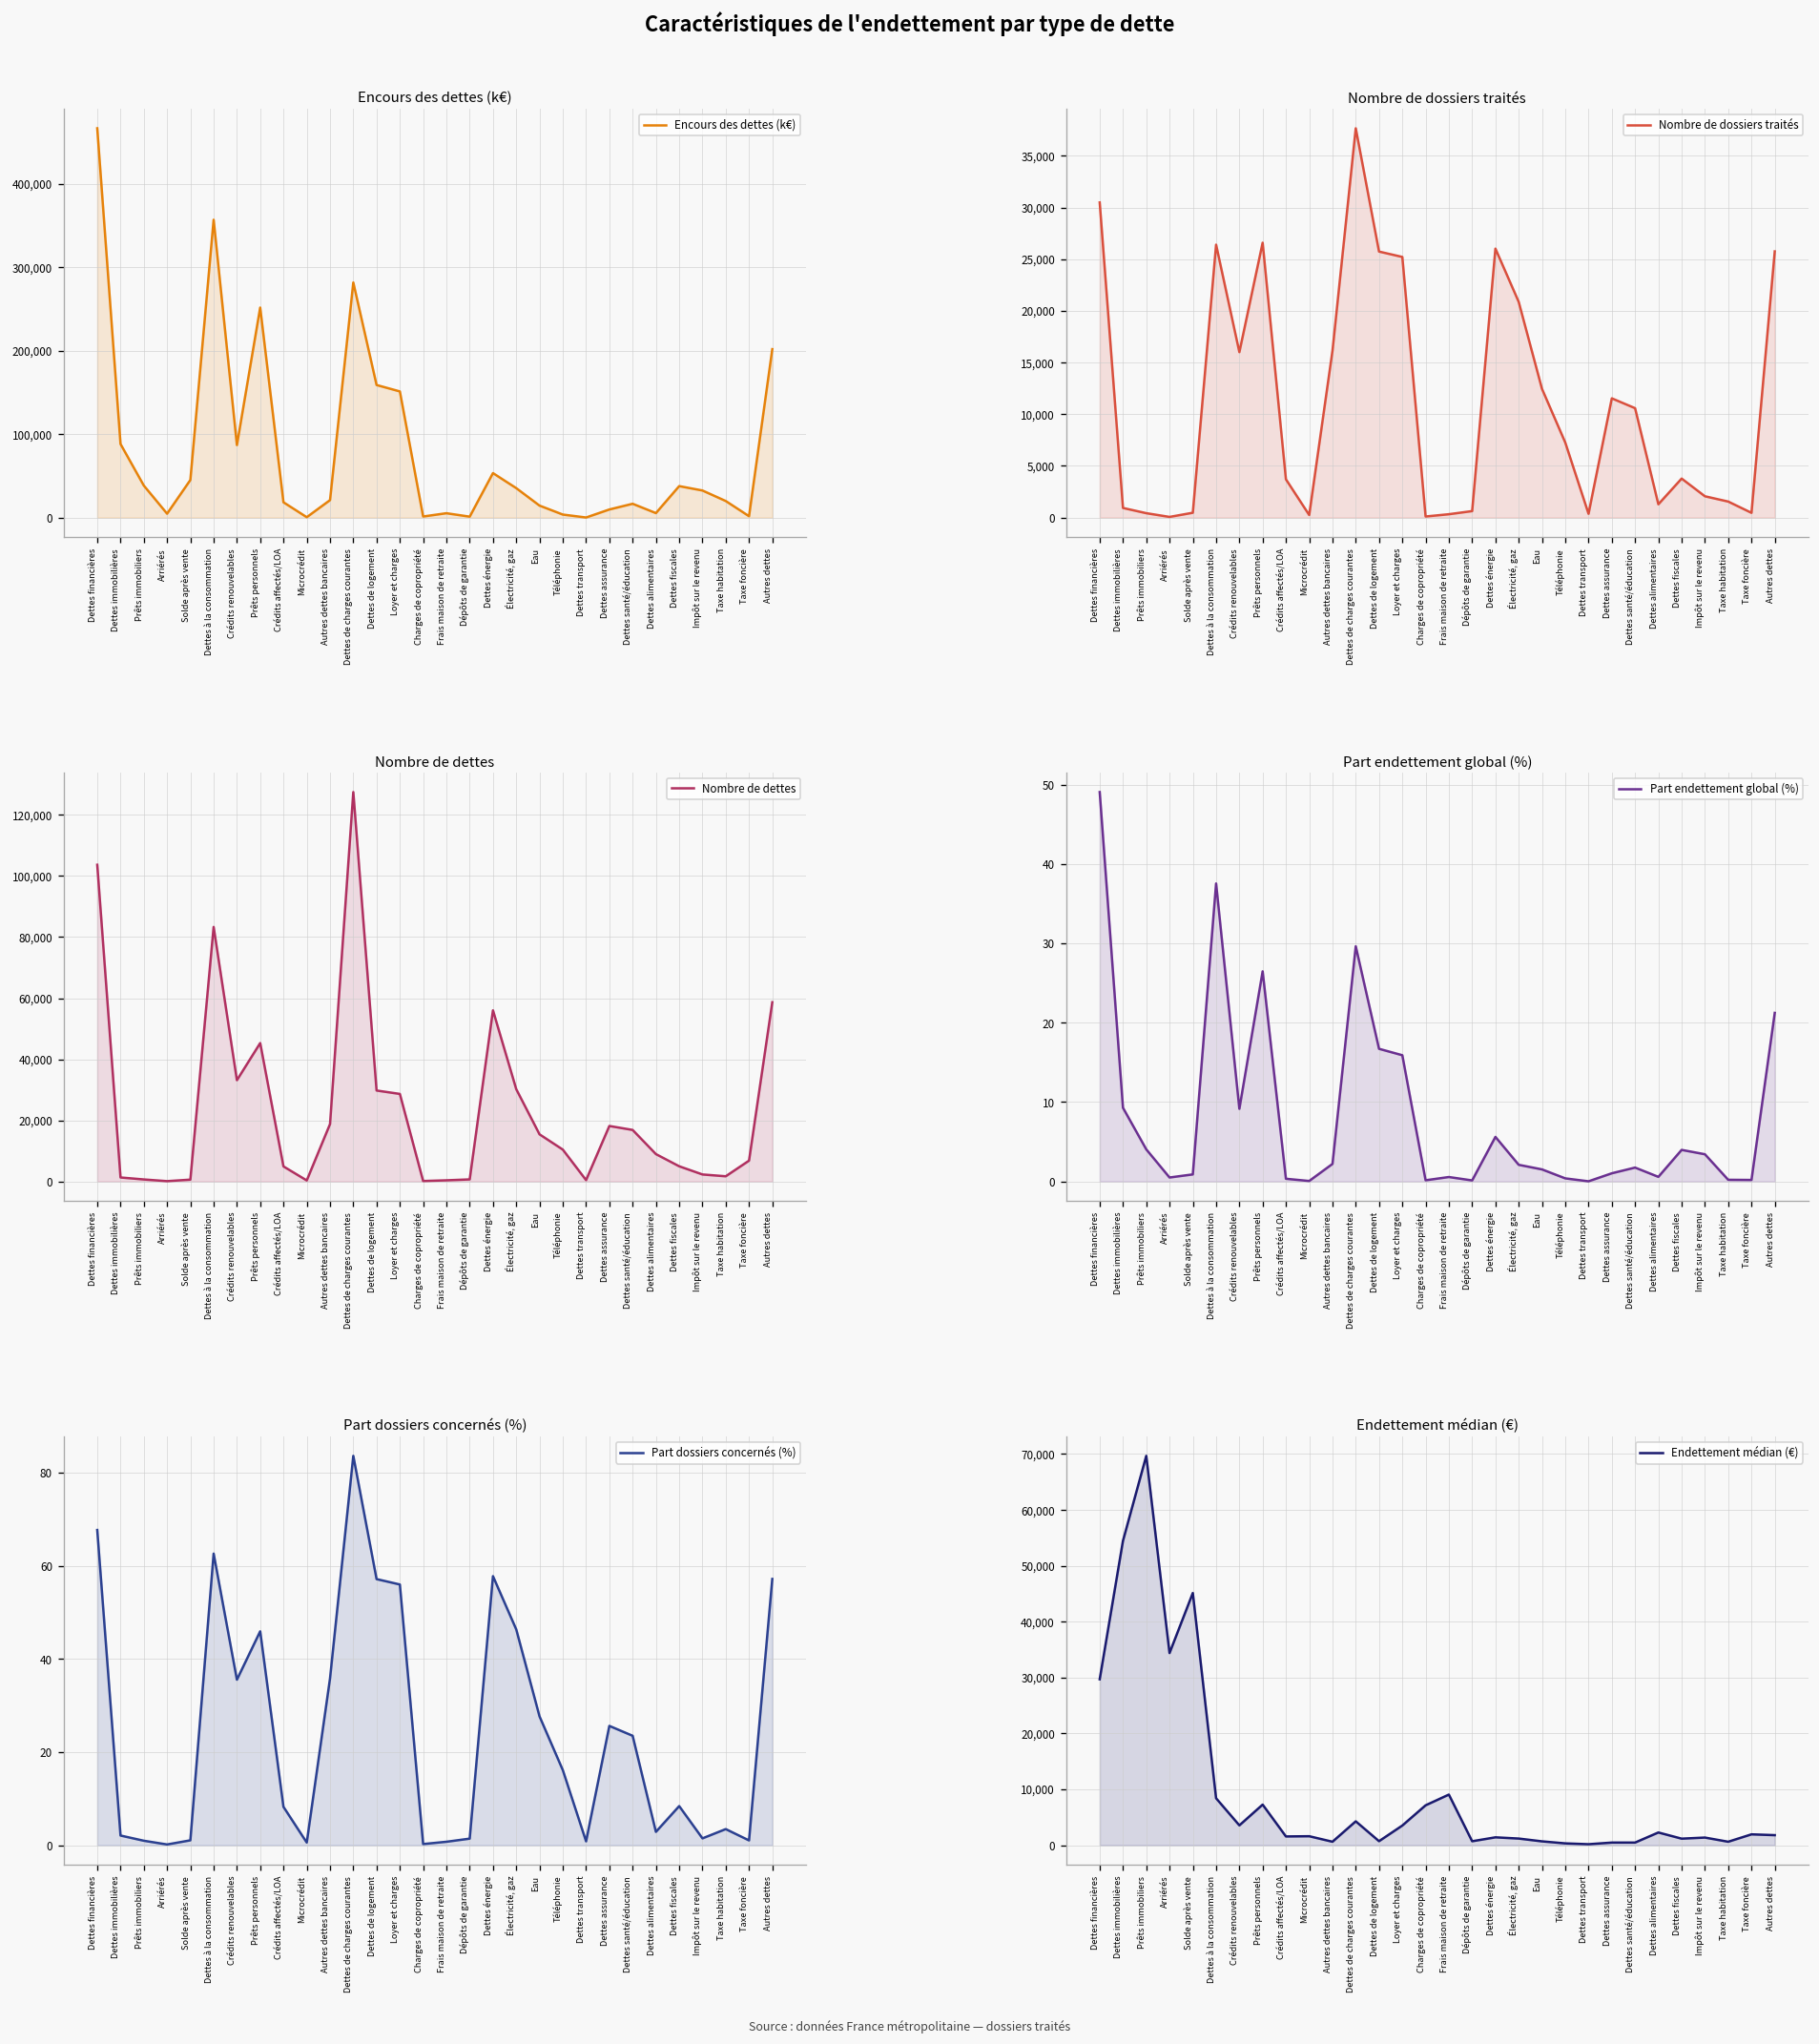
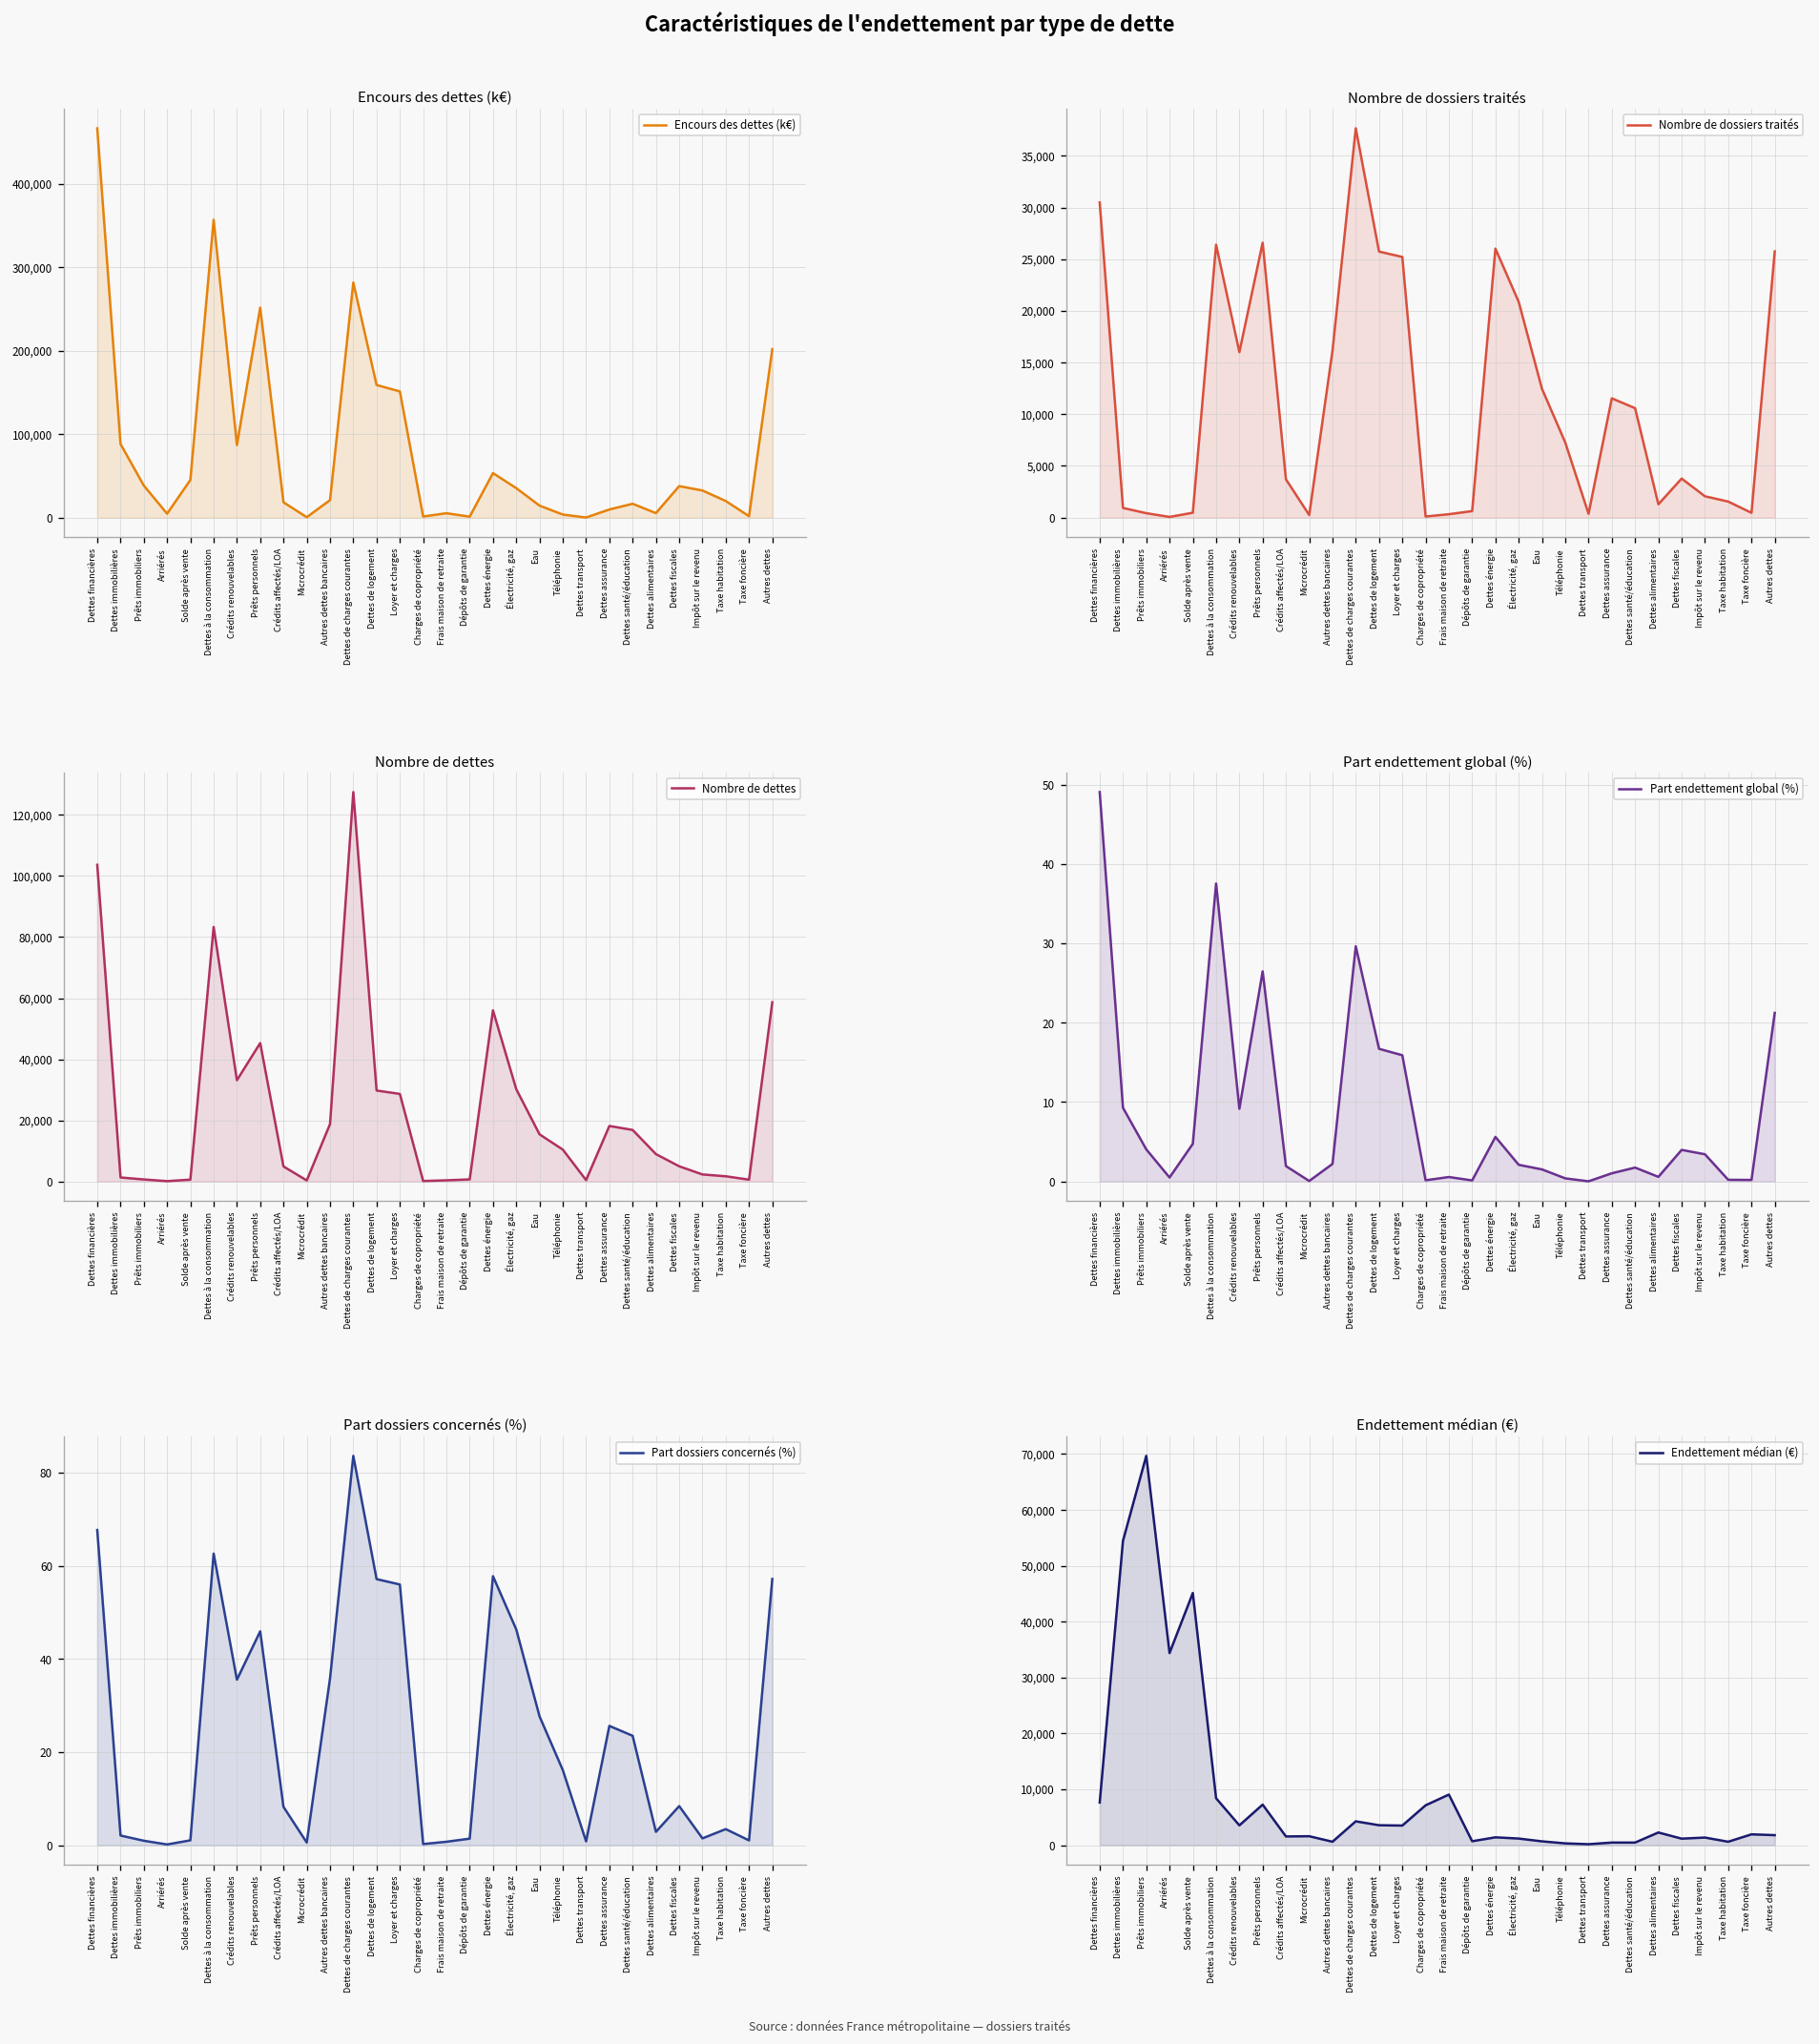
Nombre de dettes, Taxe foncière: 7,000 -> 1,000
Part endettement global (%), Solde après vente: 1 -> 5
Part endettement global (%), Crédits affectés/LOA: 0 -> 2
Endettement médian (€), Dettes financières: 30,000 -> 8,000
Endettement médian (€), Dettes de logement: 1,000 -> 4,000
